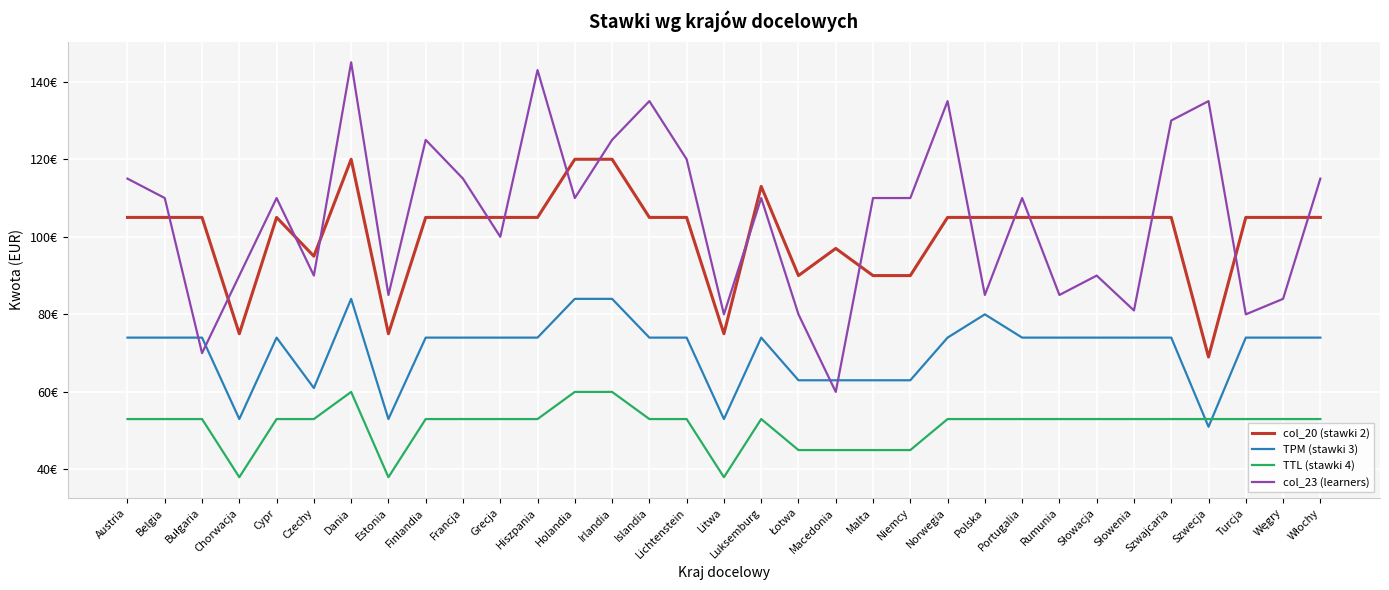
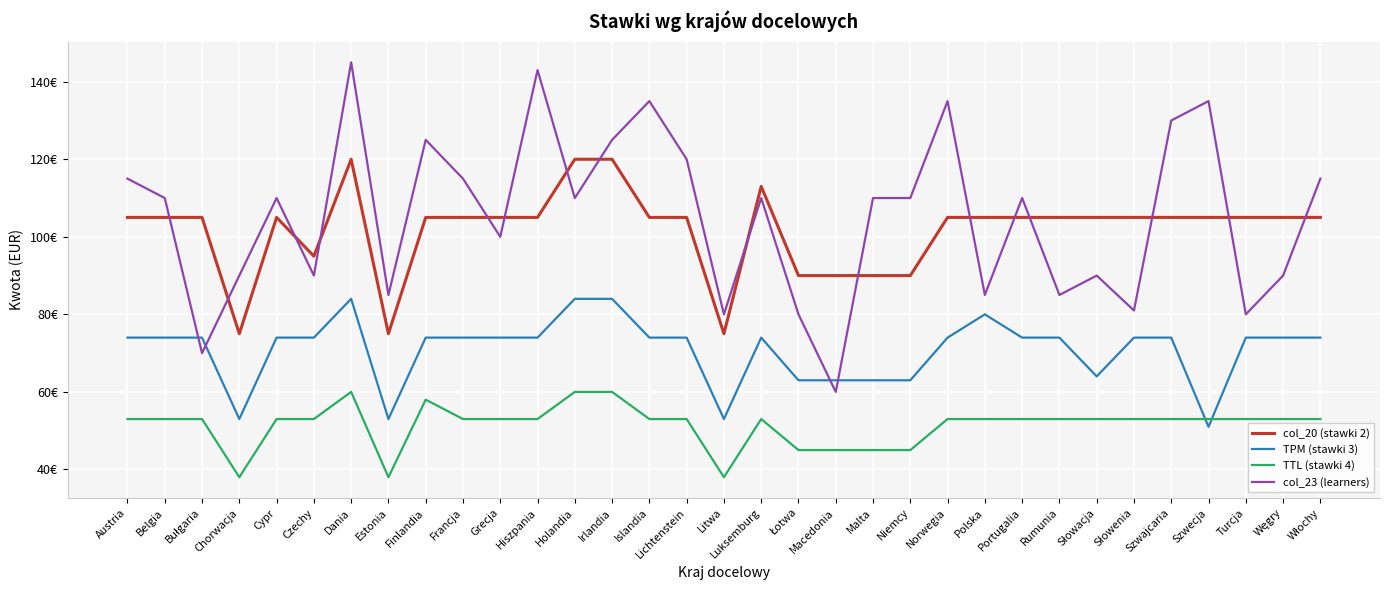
TPM (stawki 3), Czechy: 61€ -> 74€
TTL (stawki 4), Finlandia: 53€ -> 58€
col_20 (stawki 2), Macedonia: 97€ -> 90€
TPM (stawki 3), Słowacja: 74€ -> 64€
col_20 (stawki 2), Szwecja: 69€ -> 105€
col_23 (learners), Węgry: 84€ -> 90€
